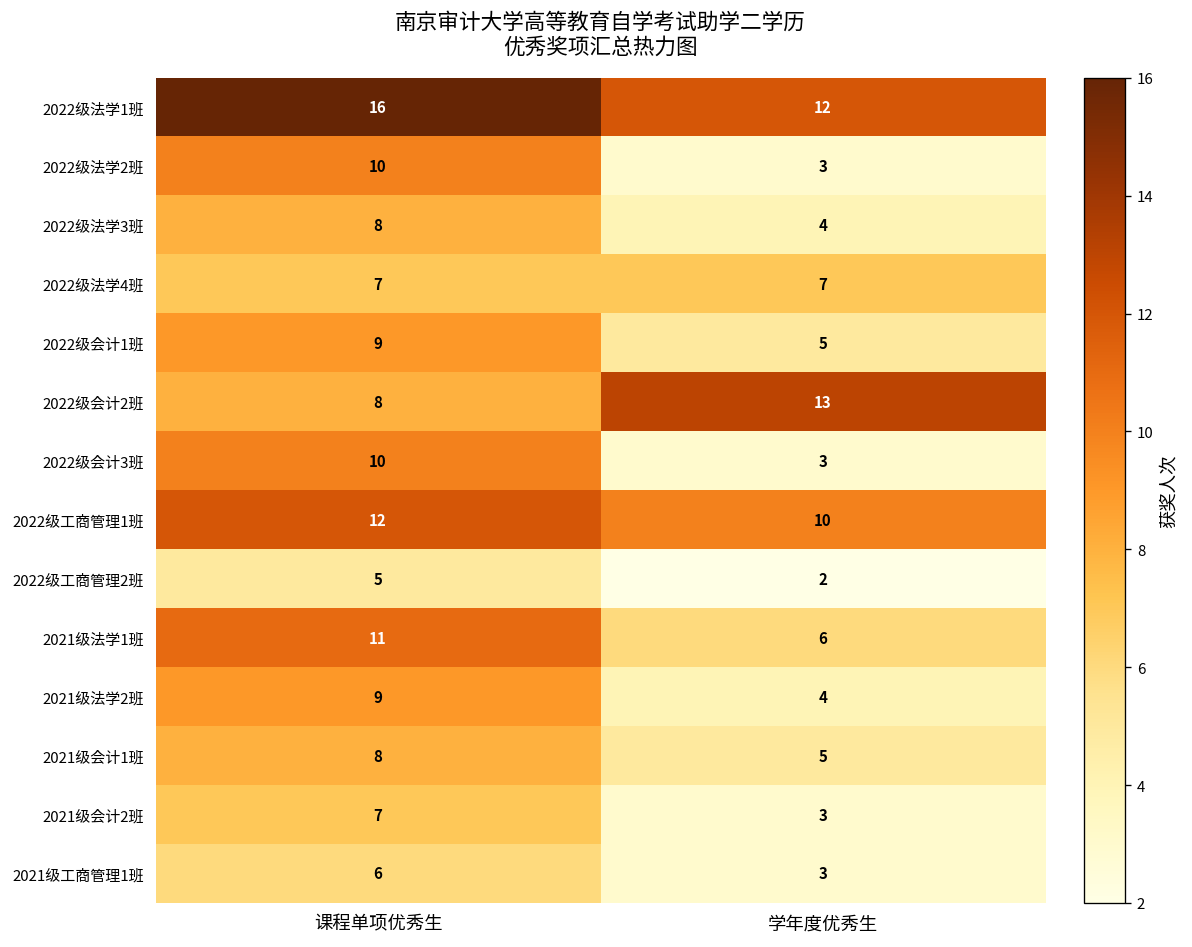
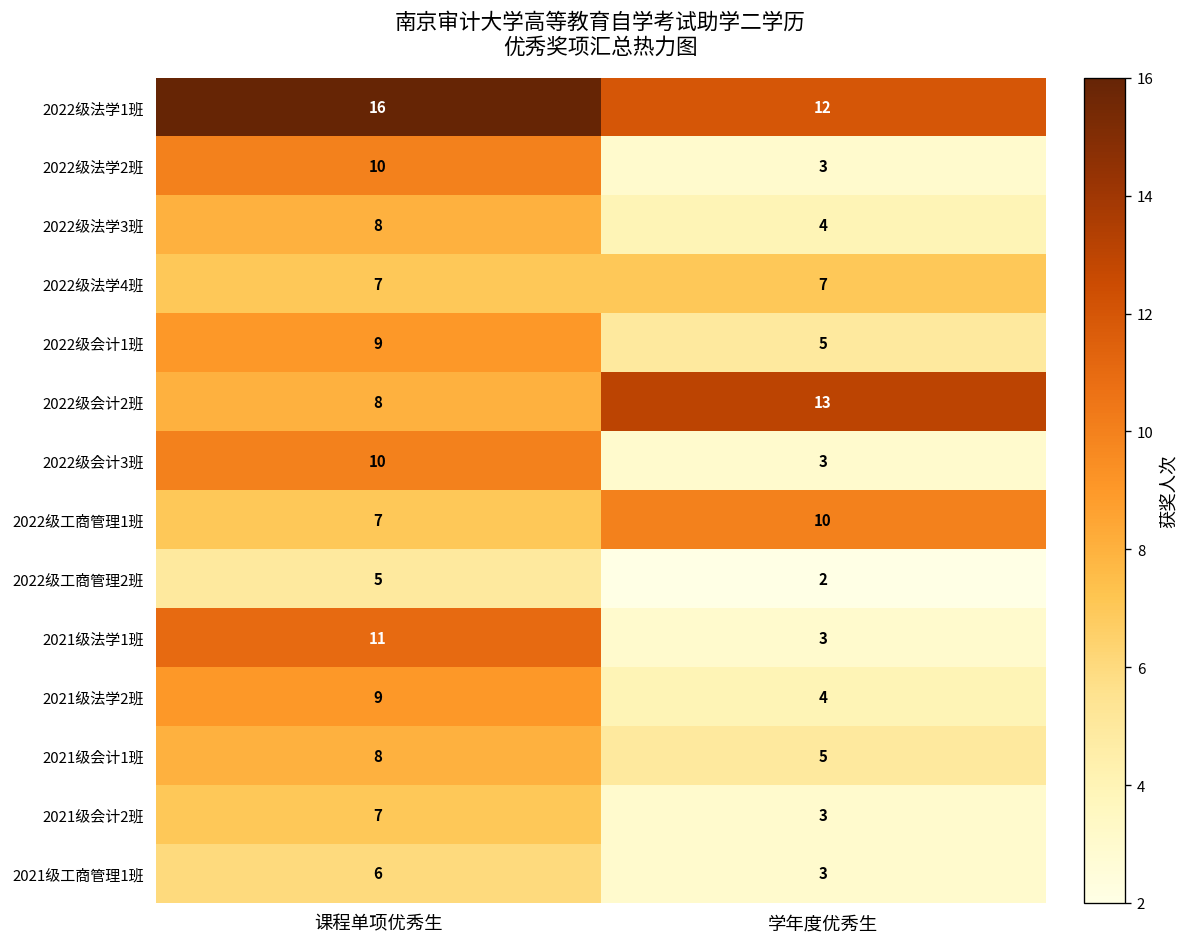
2022级工商管理1班, 课程单项优秀生: 12 -> 7
2021级法学1班, 学年度优秀生: 6 -> 3
